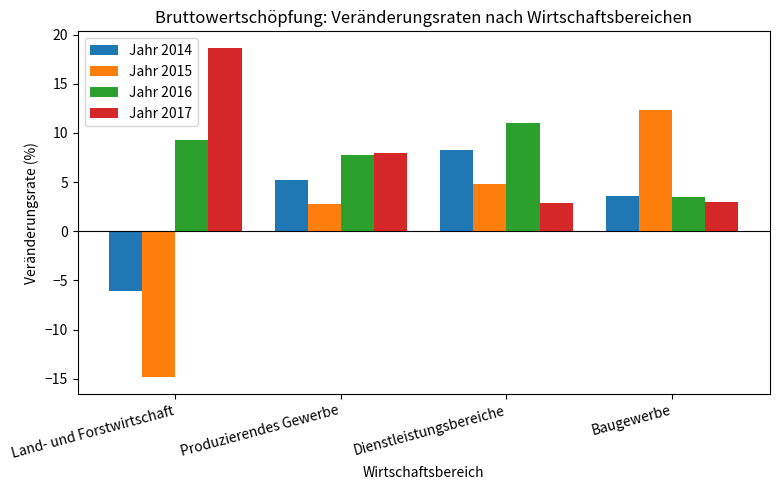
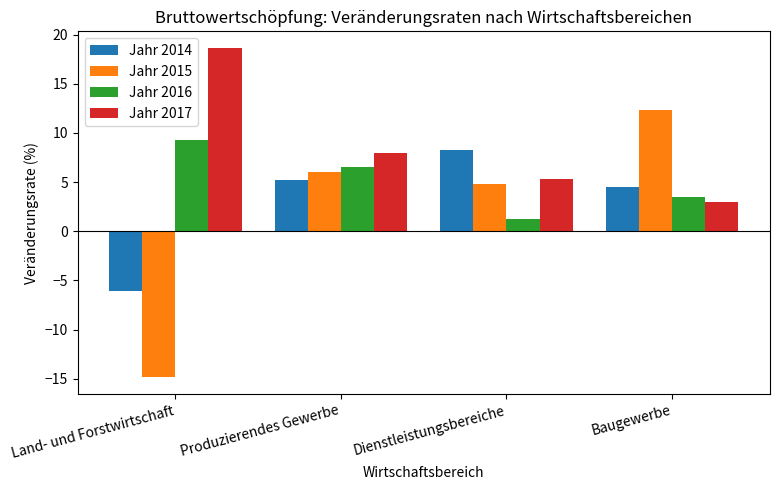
Jahr 2015, Produzierendes Gewerbe: 3 -> 6
Jahr 2016, Produzierendes Gewerbe: 8 -> 7
Jahr 2016, Dienstleistungsbereiche: 11 -> 1
Jahr 2017, Dienstleistungsbereiche: 3 -> 5
Jahr 2014, Baugewerbe: 4 -> 5
